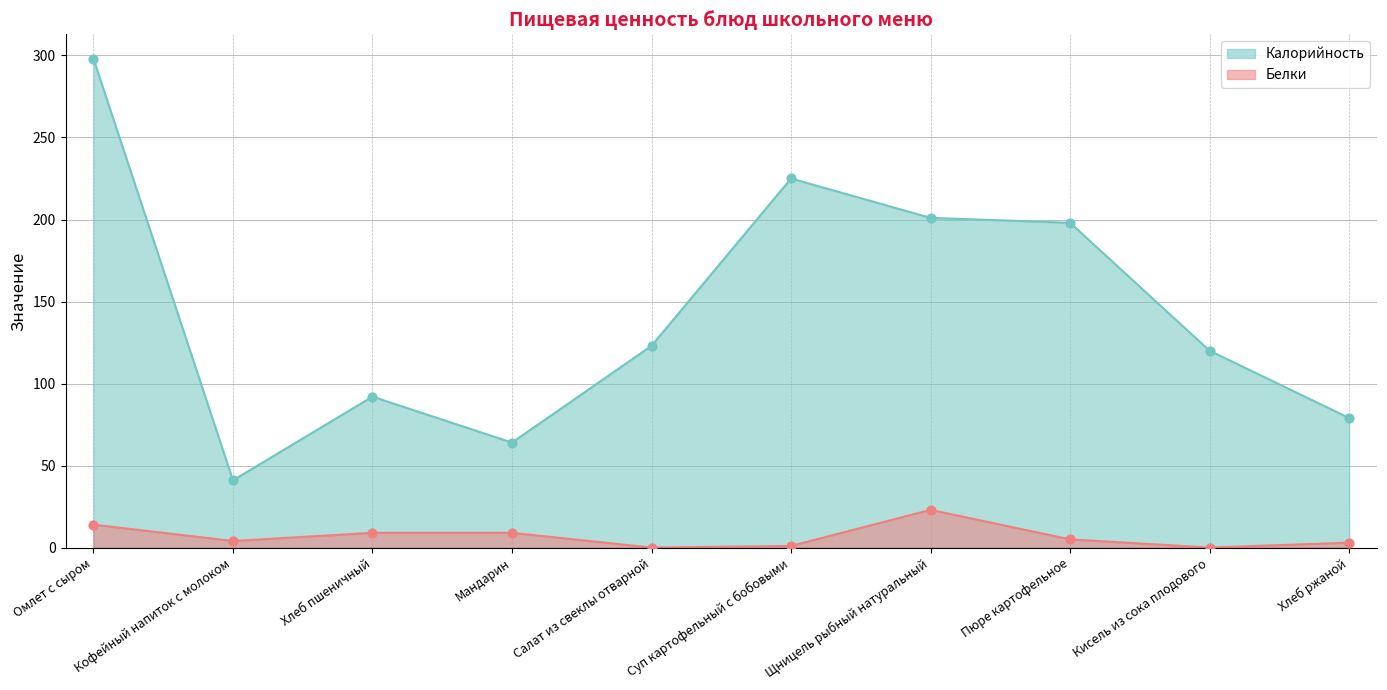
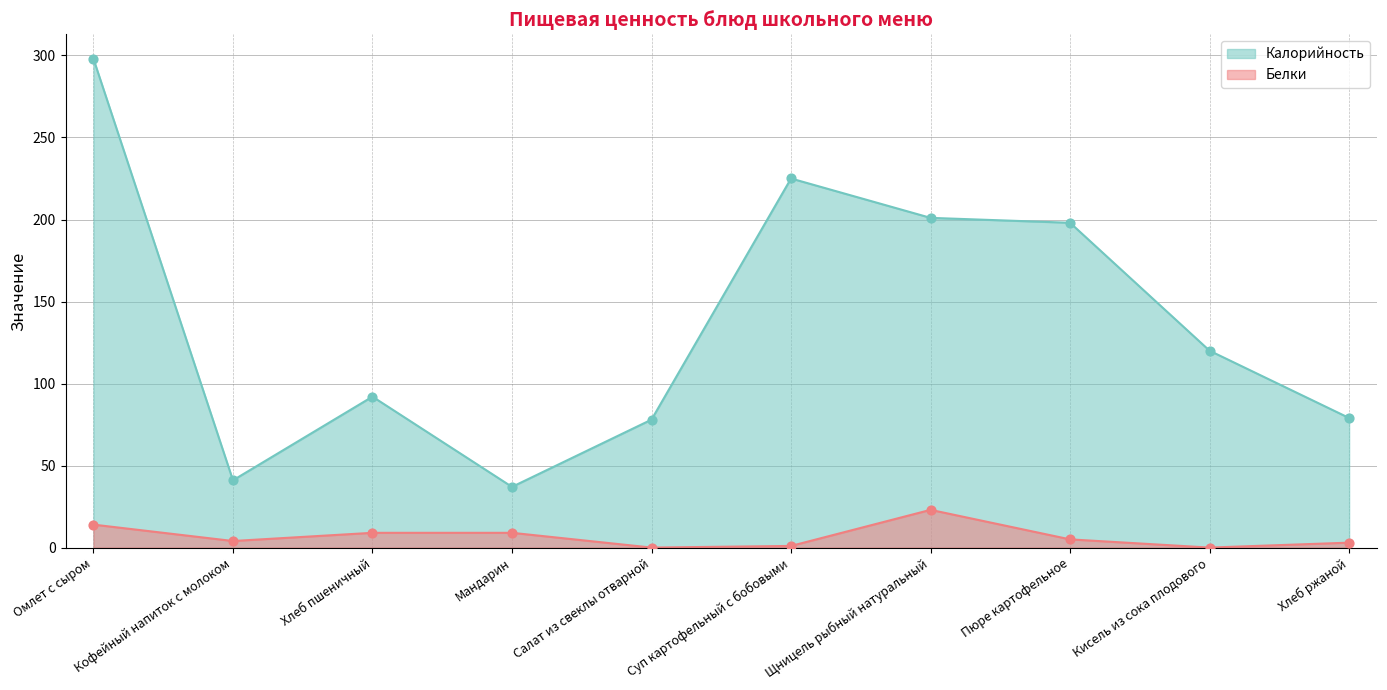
Калорийность, Мандарин: 64 -> 37
Калорийность, Салат из свеклы отварной: 123 -> 78
